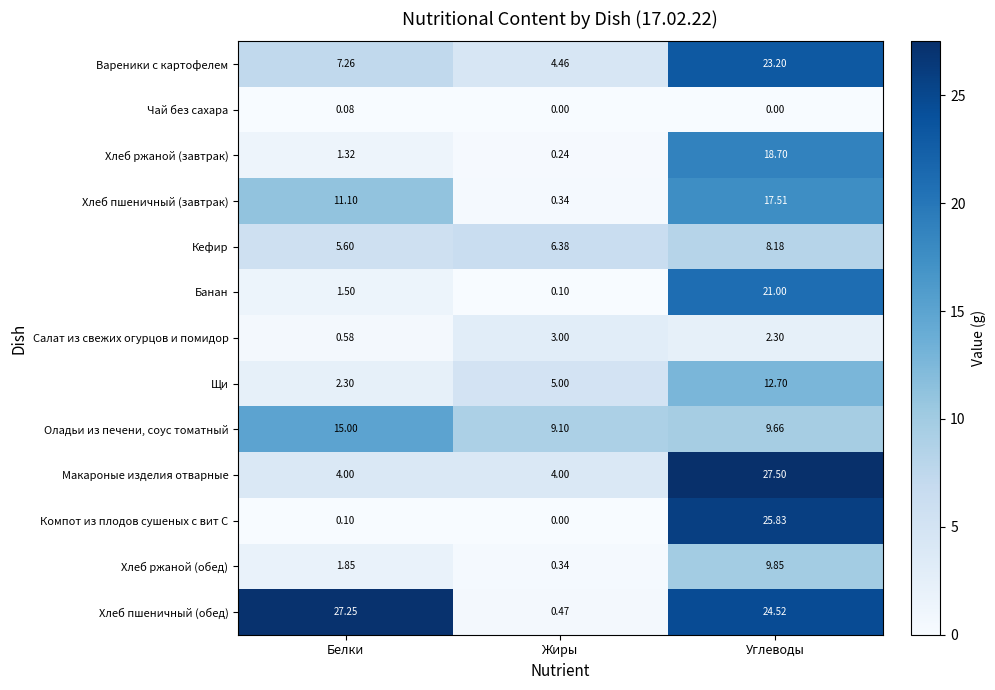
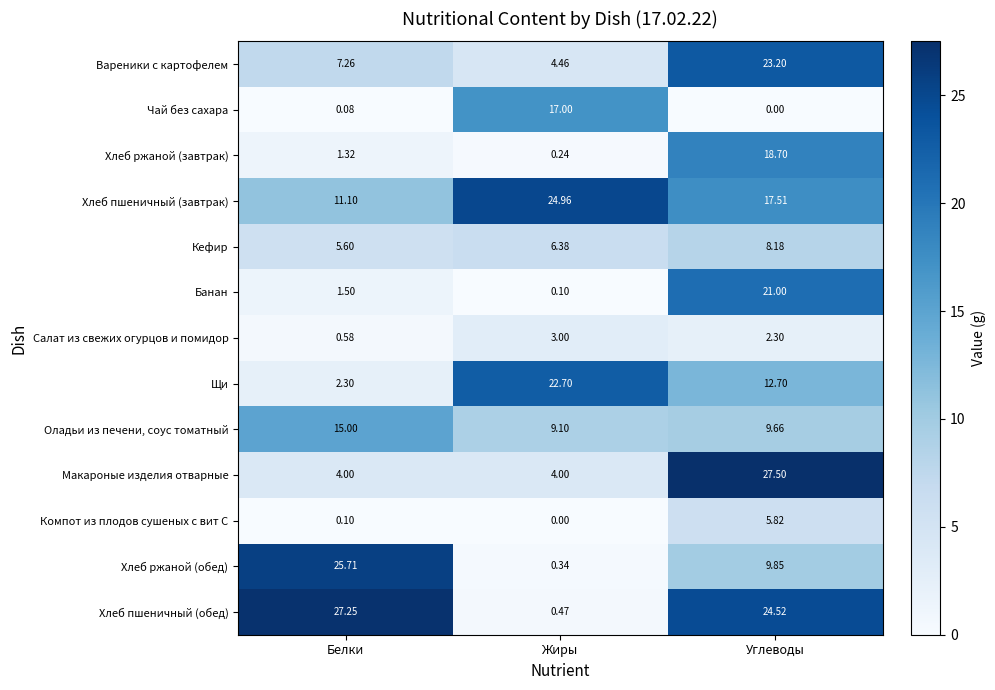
Чай без сахара, Жиры: 0.00 -> 17.00
Хлеб пшеничный (завтрак), Жиры: 0.34 -> 24.96
Щи, Жиры: 5.00 -> 22.70
Компот из плодов сушеных с вит С, Углеводы: 25.83 -> 5.82
Хлеб ржаной (обед), Белки: 1.85 -> 25.71
